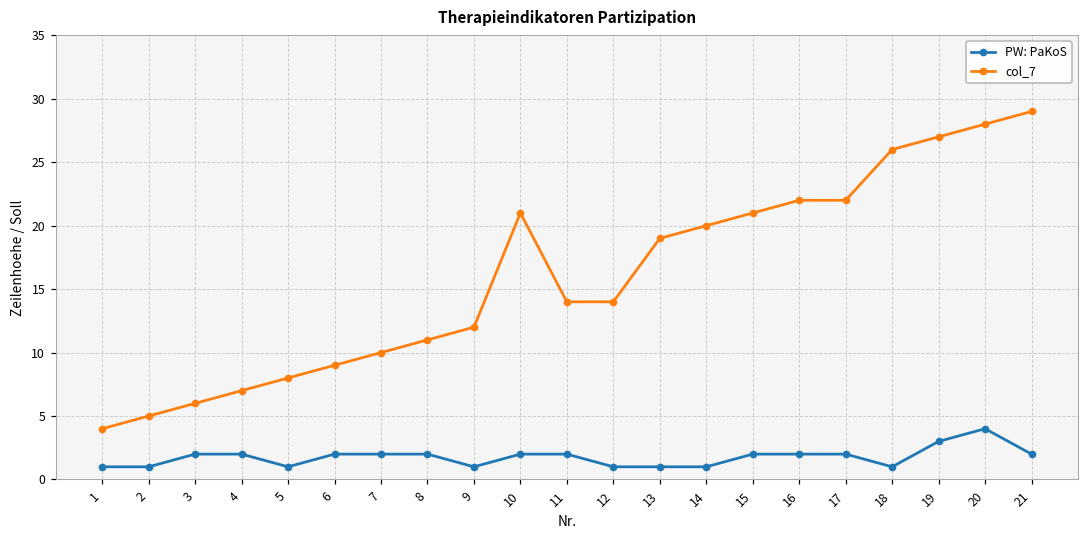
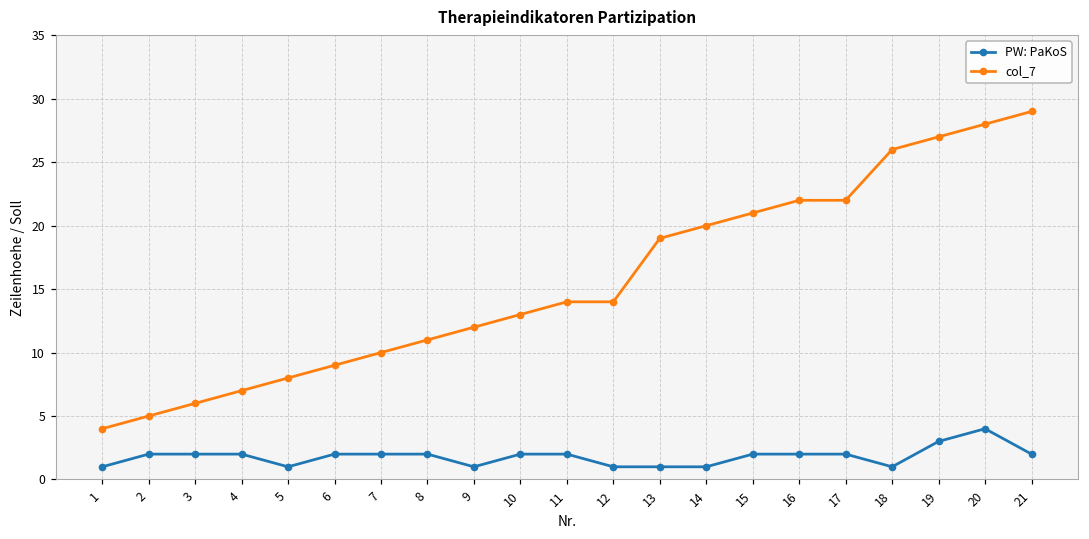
PW: PaKoS, 2: 1 -> 2
col_7, 10: 21 -> 13
